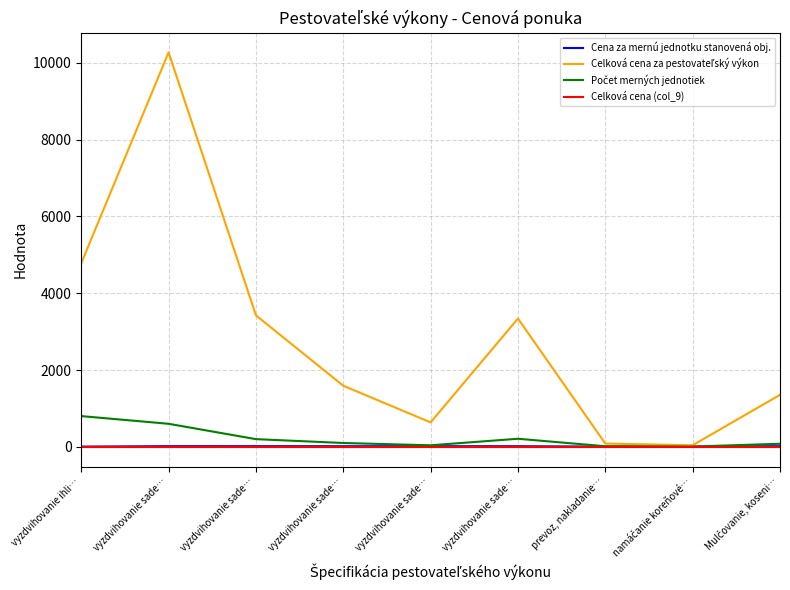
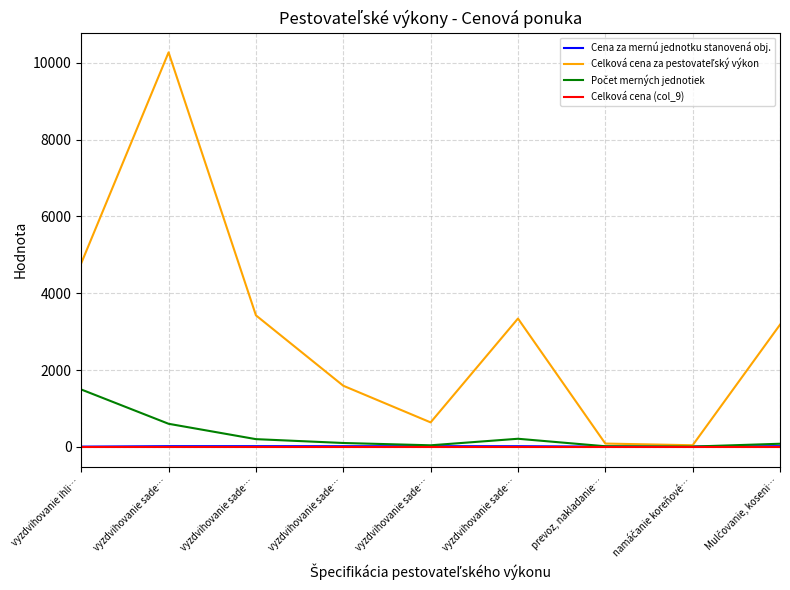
Počet merných jednotiek, vyzdvihovanie ihli…: 800 -> 1500
Celková cena za pestovateľský výkon, Mulčovanie, koseni…: 1400 -> 3200
